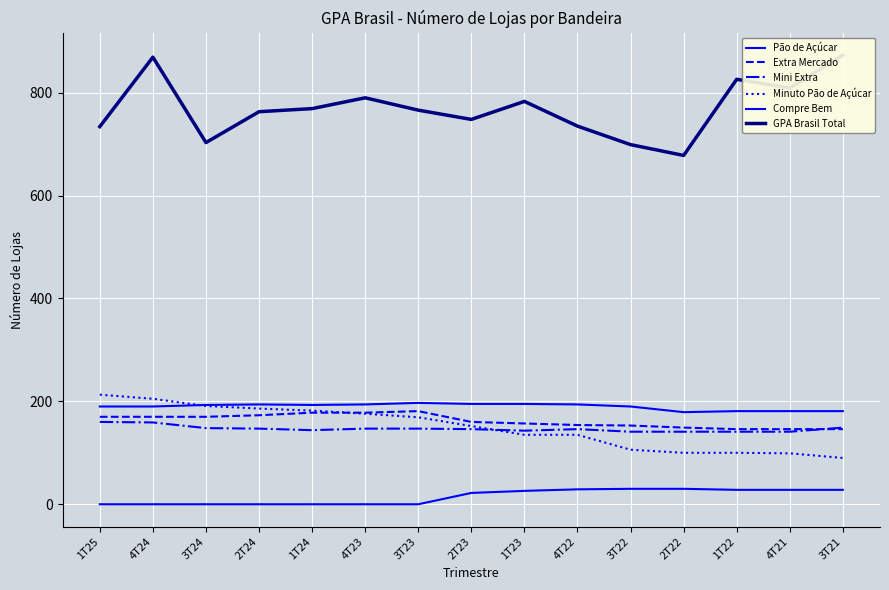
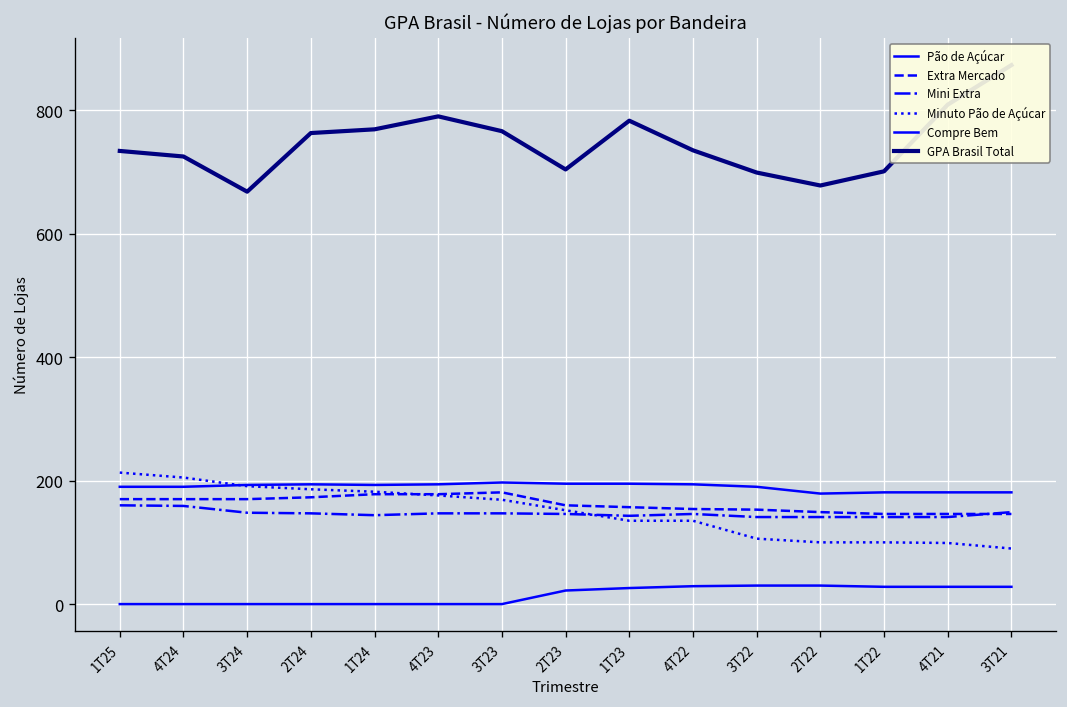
GPA Brasil Total, 4T24: 870 -> 730
GPA Brasil Total, 3T24: 700 -> 670
GPA Brasil Total, 2T23: 750 -> 700
GPA Brasil Total, 1T22: 830 -> 700
